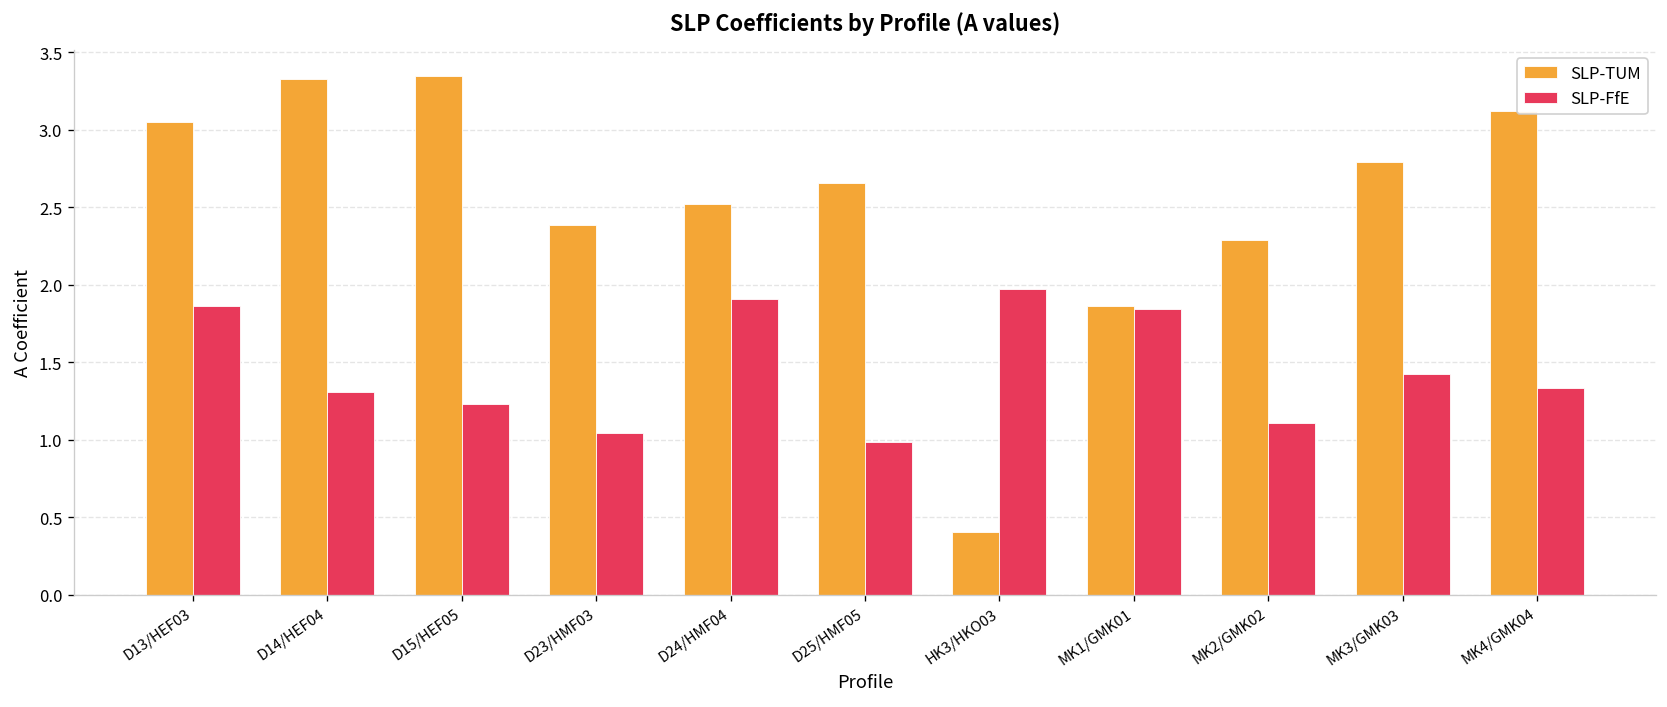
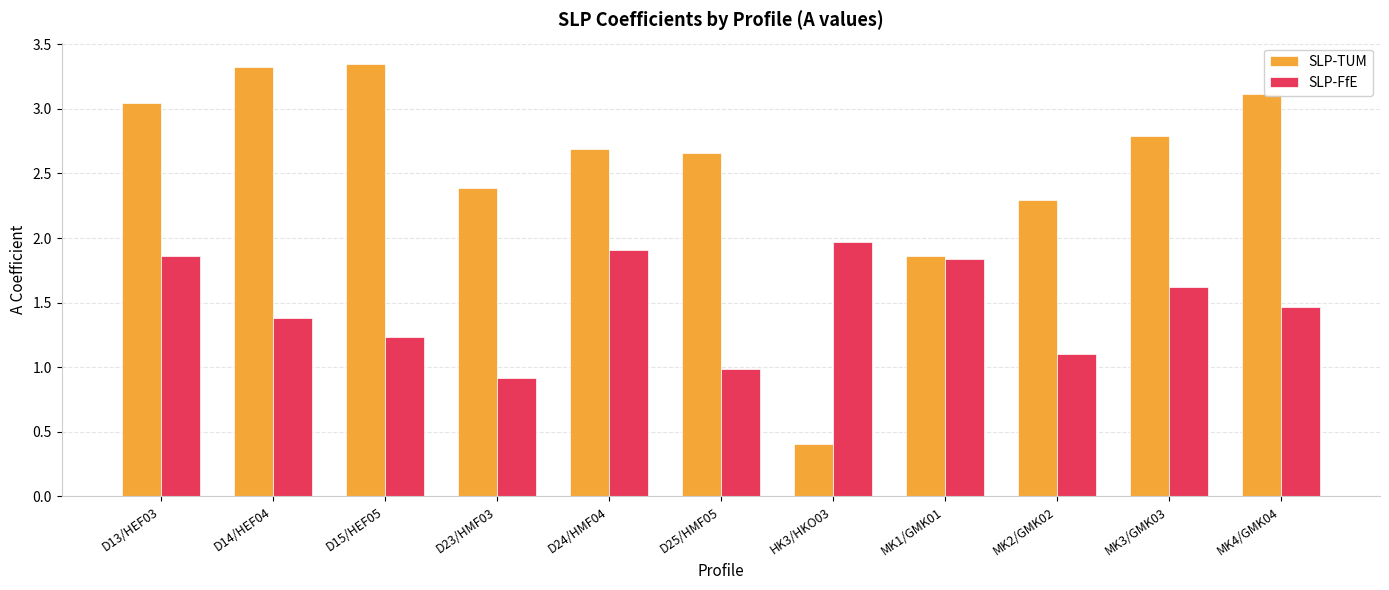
SLP-FfE, D14/HEF04: 1.31 -> 1.38
SLP-FfE, D23/HMF03: 1.04 -> 0.91
SLP-TUM, D24/HMF04: 2.52 -> 2.69
SLP-FfE, MK3/GMK03: 1.43 -> 1.62
SLP-FfE, MK4/GMK04: 1.33 -> 1.46
